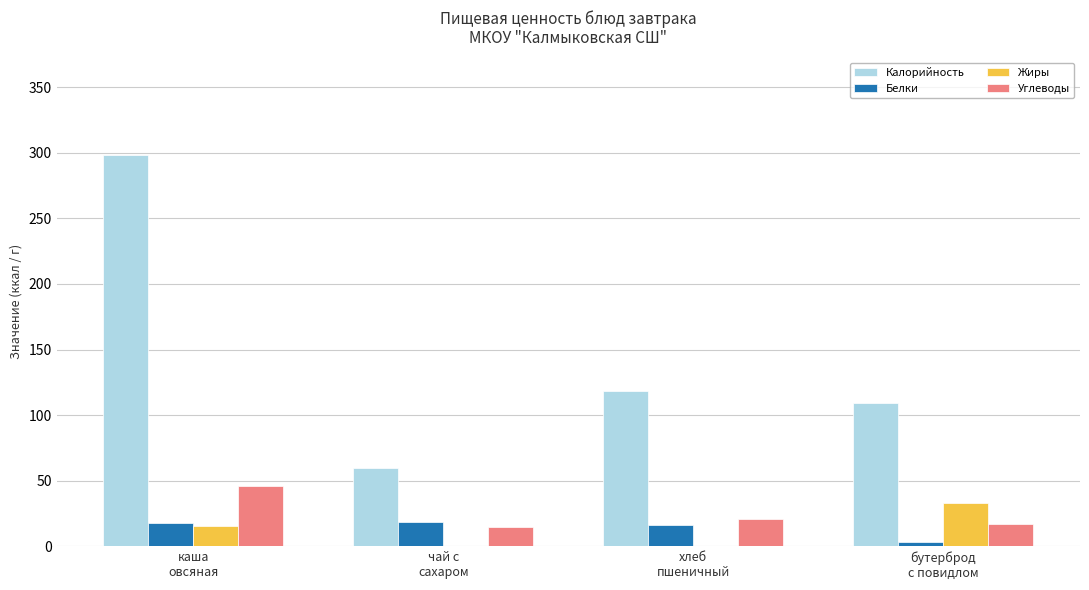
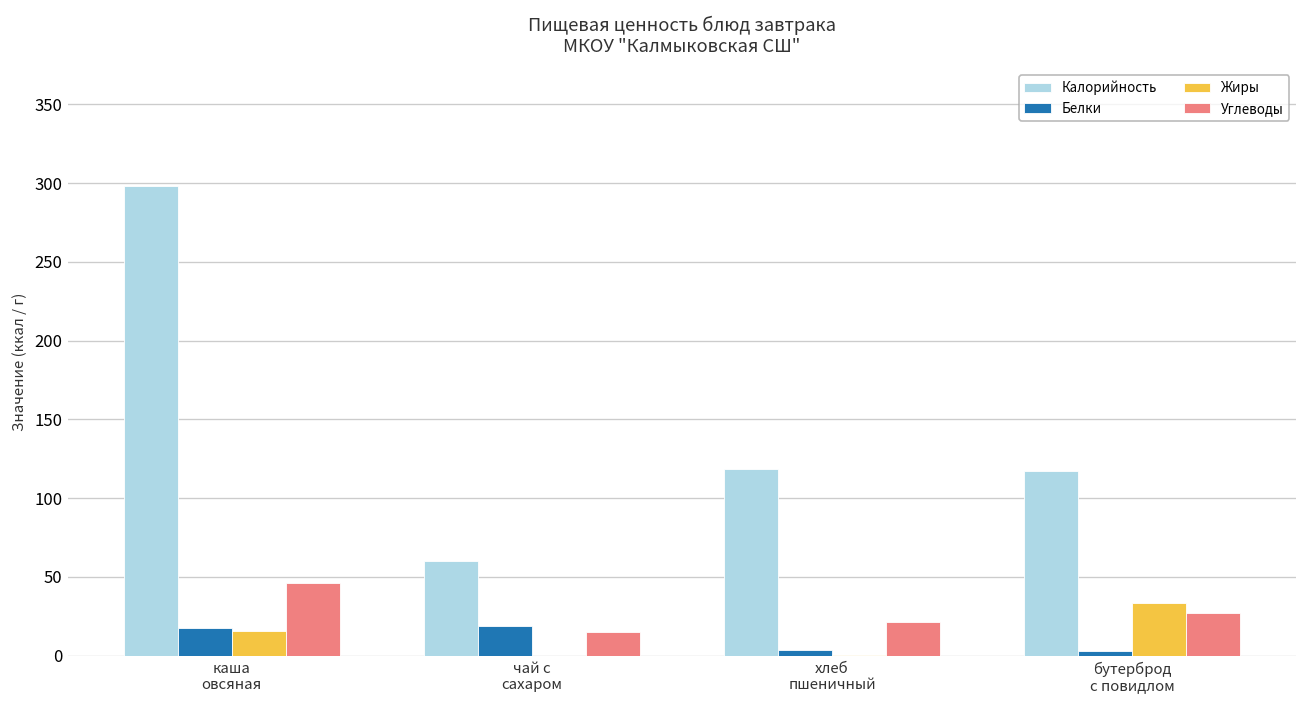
Белки, хлеб пшеничный: 16 -> 4
Калорийность, бутерброд с повидлом: 110 -> 117
Углеводы, бутерброд с повидлом: 17 -> 27
